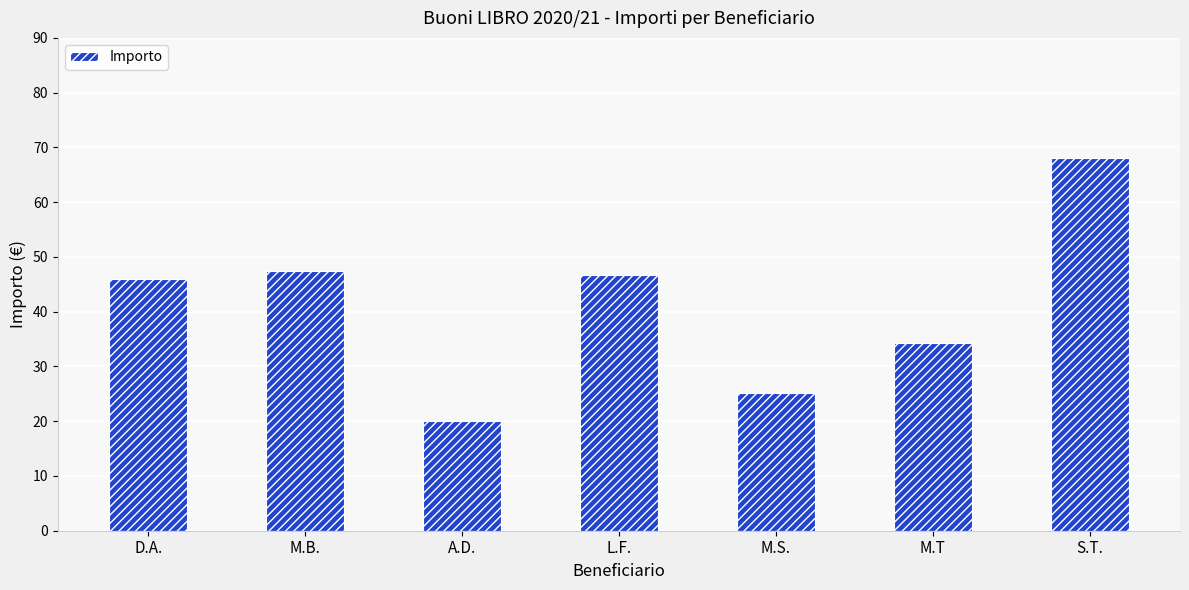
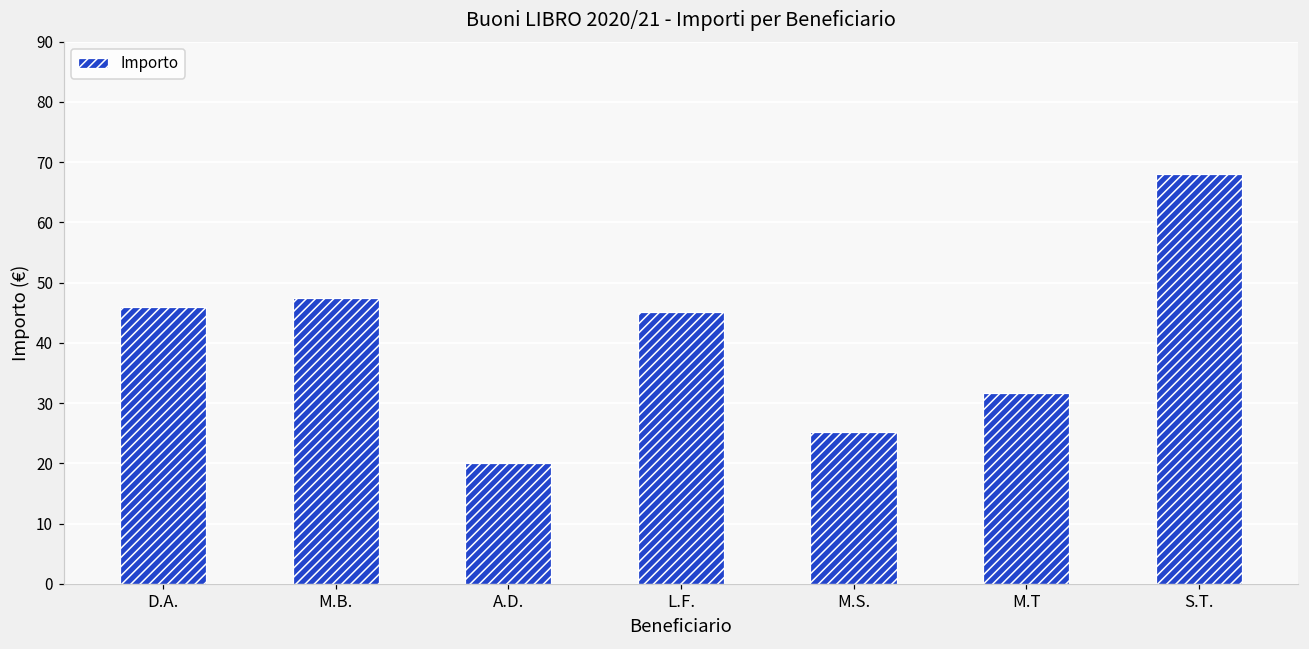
L.F.: 47 -> 45
M.T: 34 -> 32
